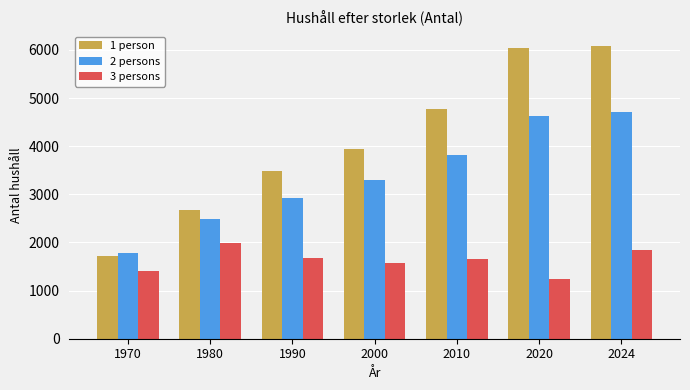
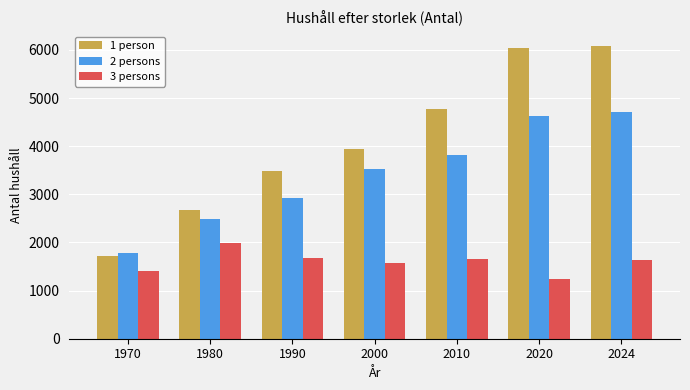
2 persons, 2000: 3300 -> 3500
3 persons, 2024: 1800 -> 1600
